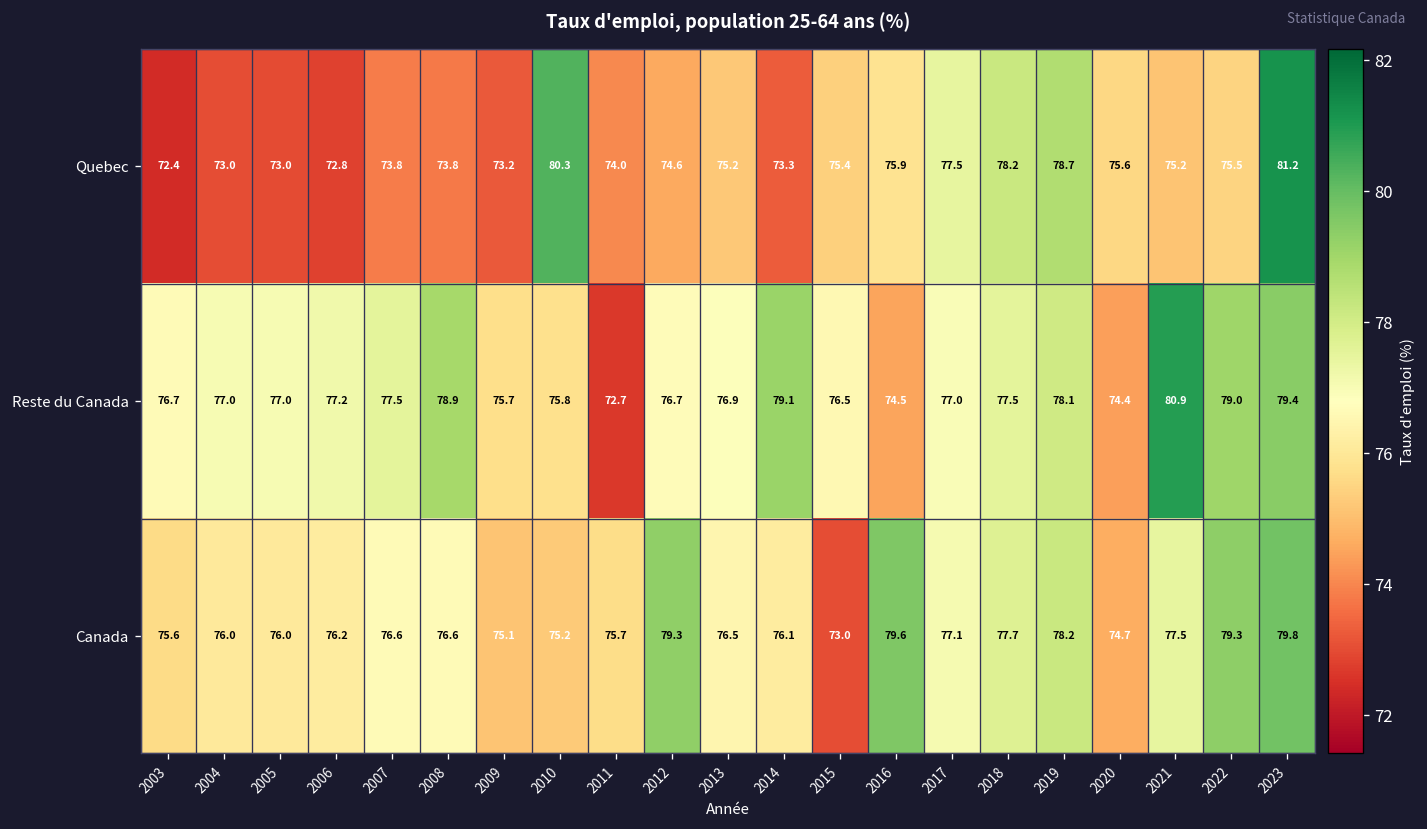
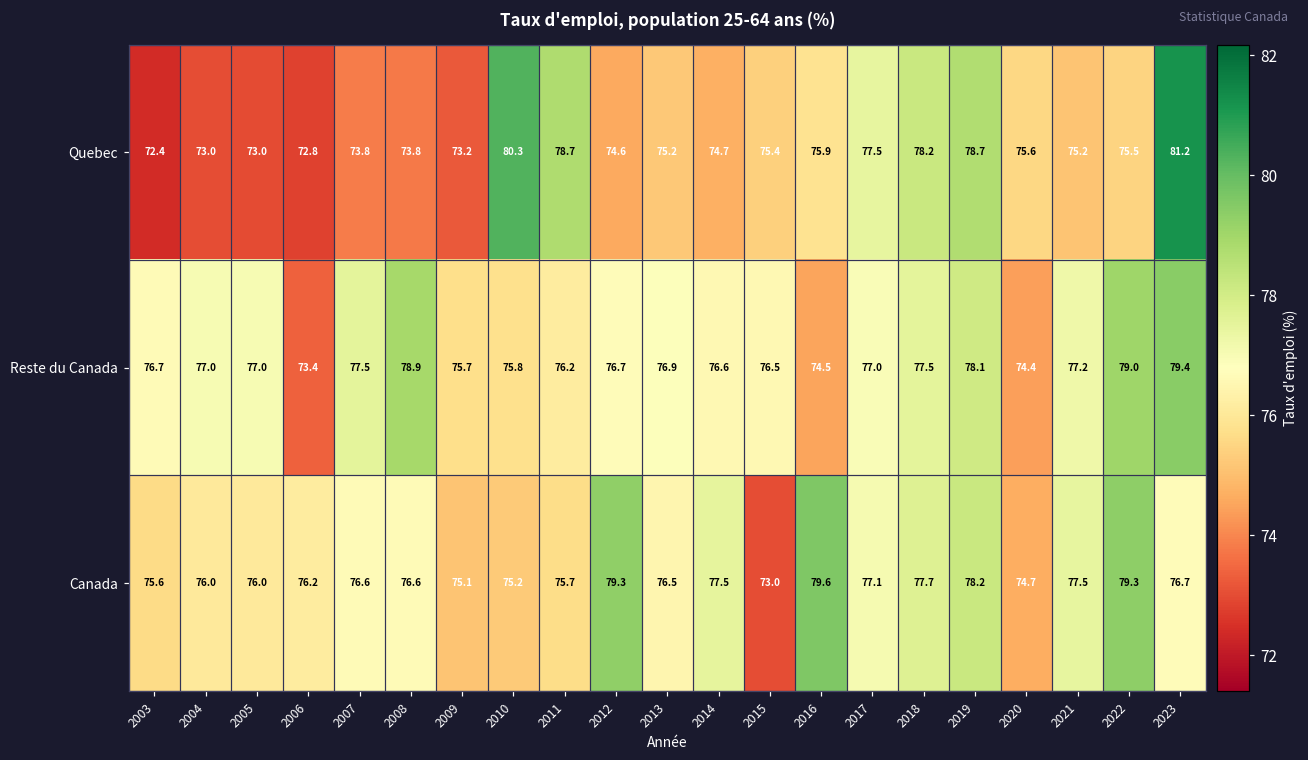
Quebec, 2011: 74.0 -> 78.7
Quebec, 2014: 73.3 -> 74.7
Reste du Canada, 2006: 77.2 -> 73.4
Reste du Canada, 2011: 72.7 -> 76.2
Reste du Canada, 2014: 79.1 -> 76.6
Reste du Canada, 2021: 80.9 -> 77.2
Canada, 2014: 76.1 -> 77.5
Canada, 2023: 79.8 -> 76.7
